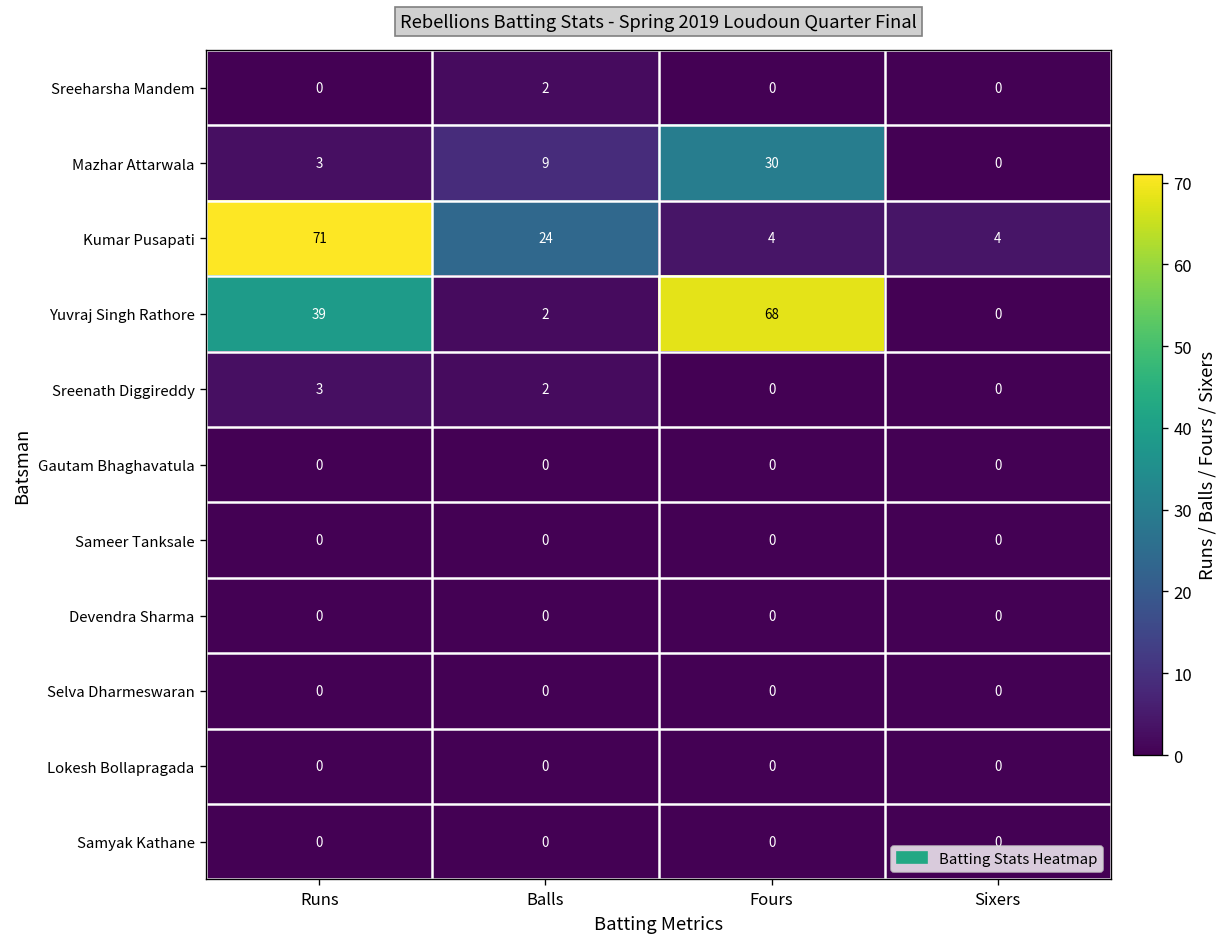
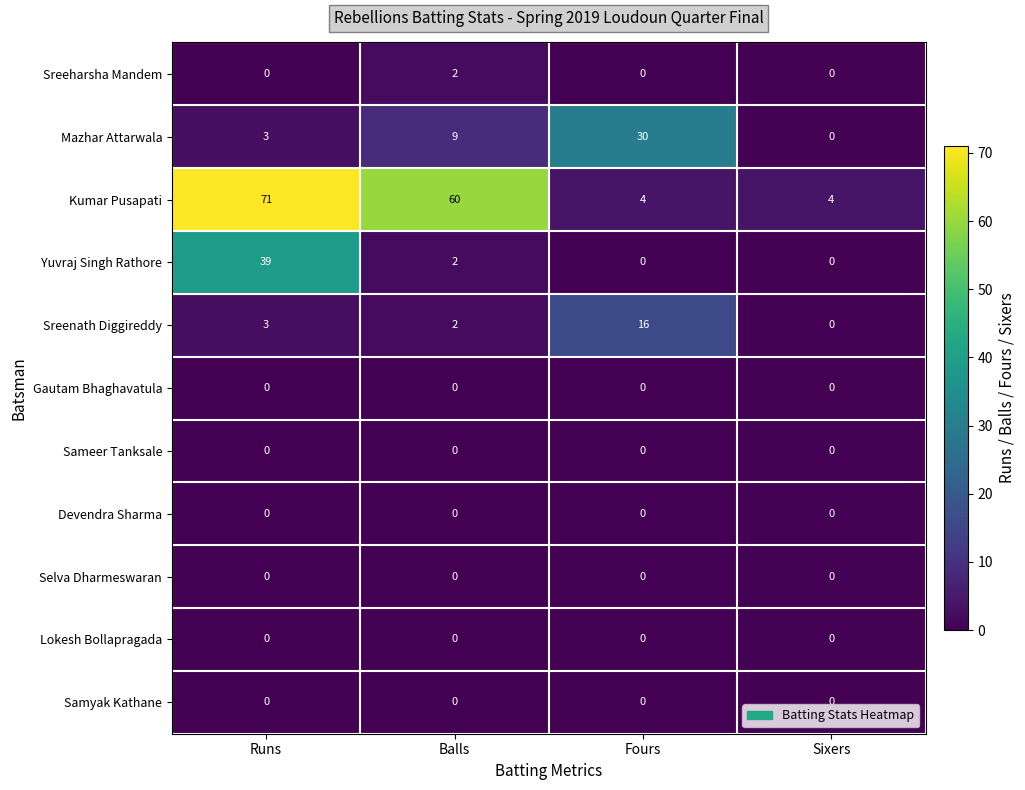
Kumar Pusapati, Balls: 24 -> 60
Yuvraj Singh Rathore, Fours: 68 -> 0
Sreenath Diggireddy, Fours: 0 -> 16
